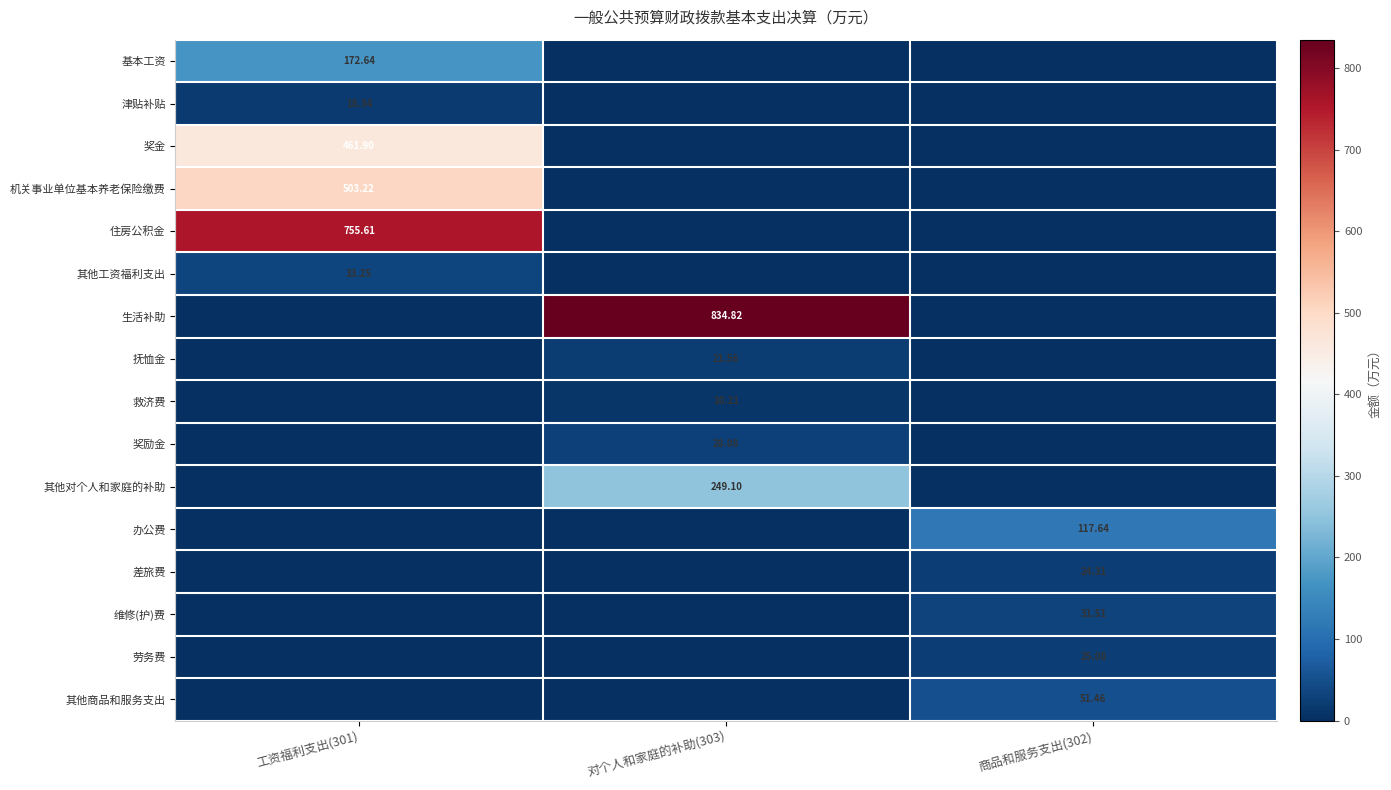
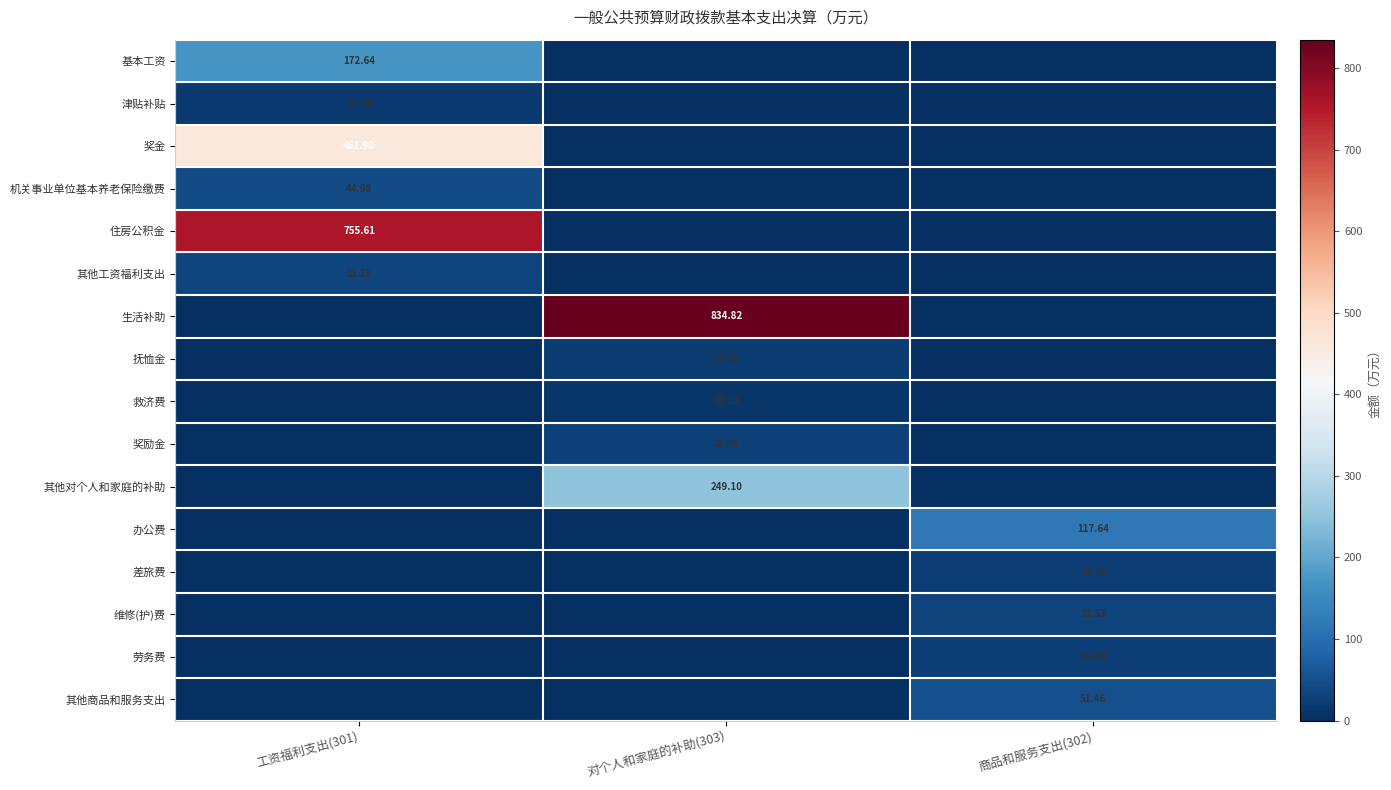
机关事业单位基本养老保险缴费, 工资福利支出(301): 503.22 -> 44.98
